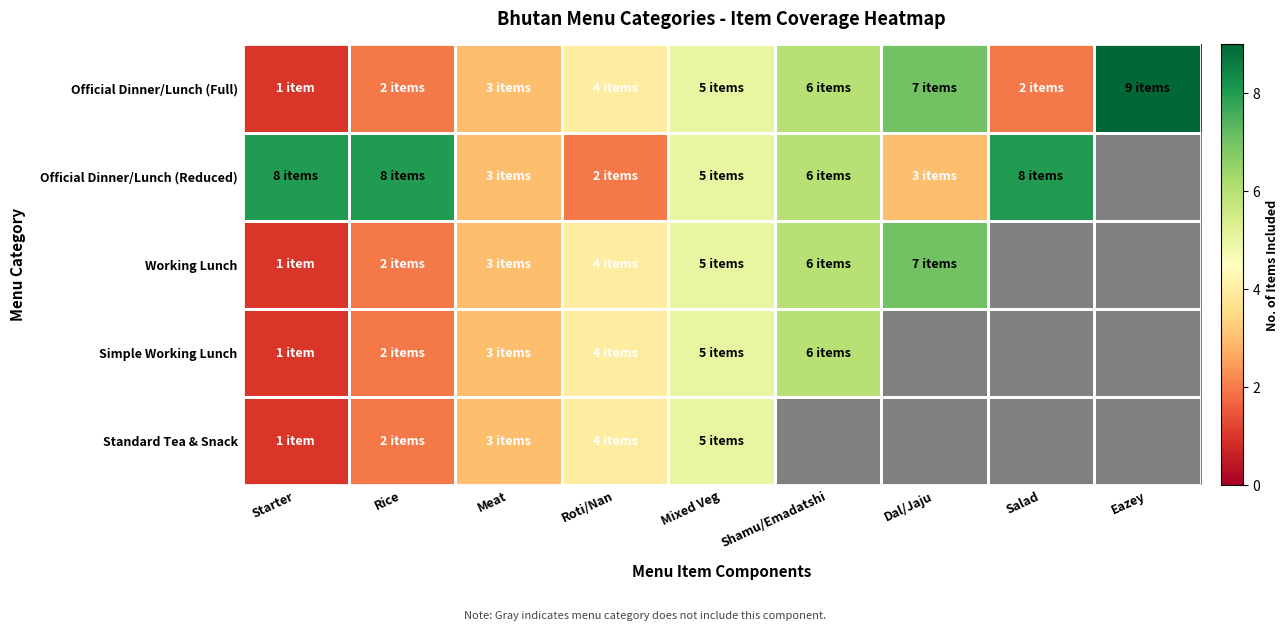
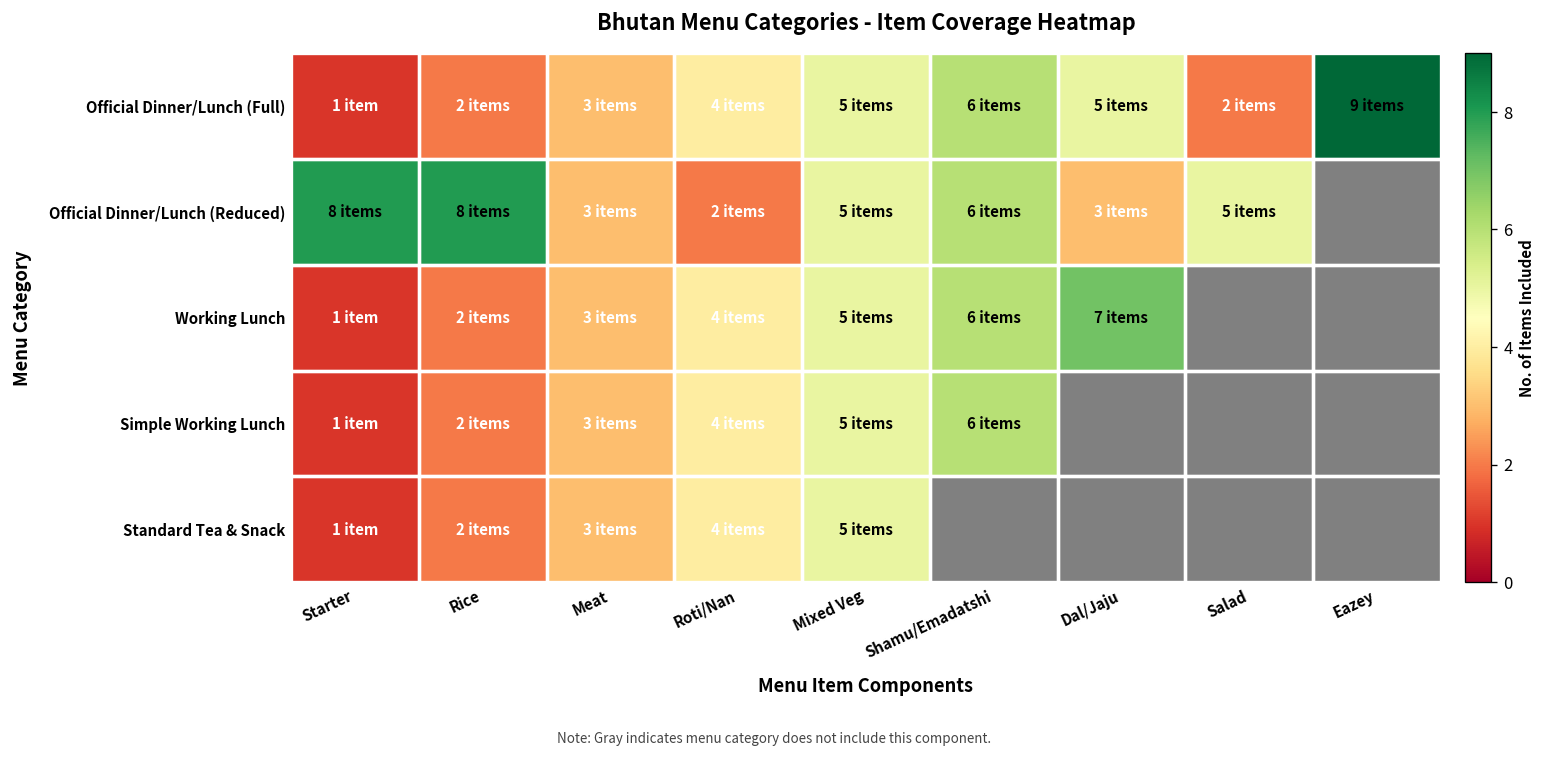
Official Dinner/Lunch (Full), Dal/Jaju: 7 -> 5
Official Dinner/Lunch (Reduced), Salad: 8 -> 5
